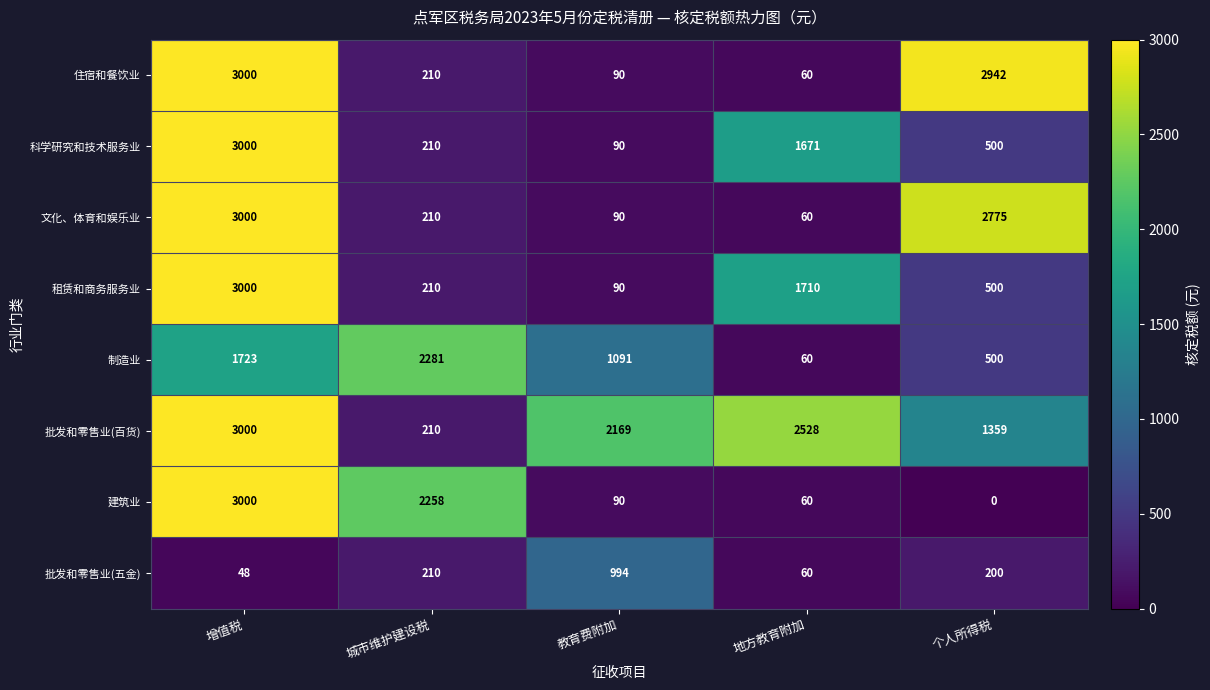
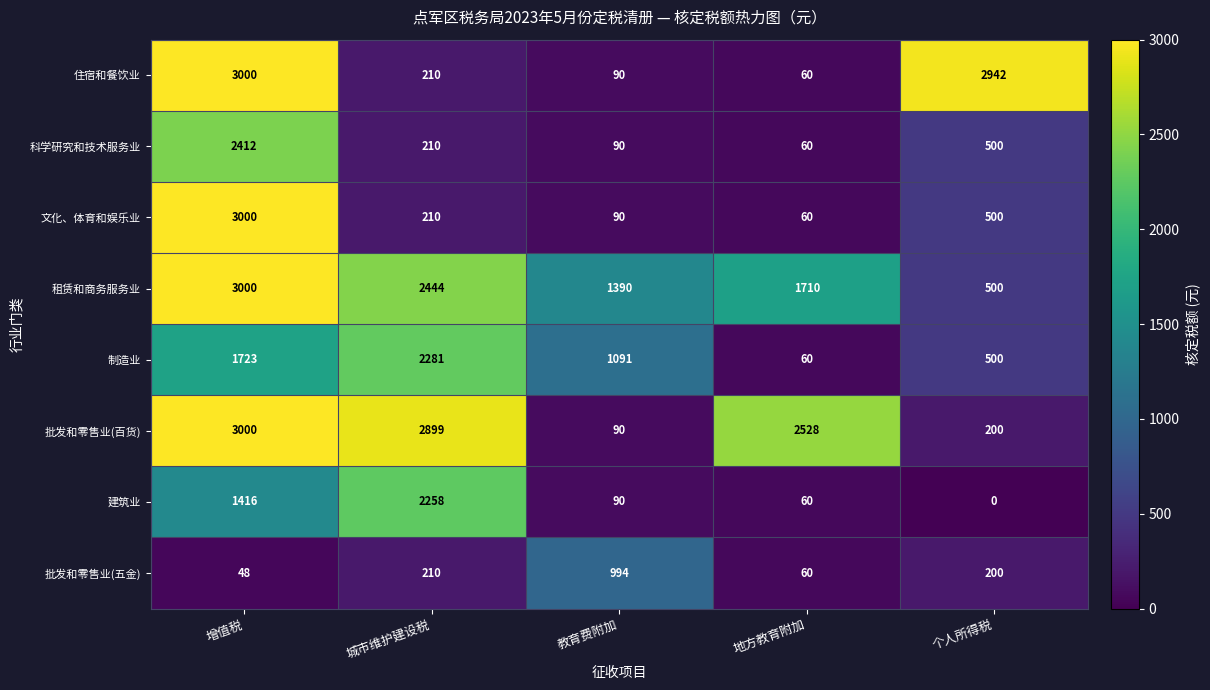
科学研究和技术服务业, 增值税: 3000 -> 2412
科学研究和技术服务业, 地方教育附加: 1671 -> 60
文化、体育和娱乐业, 个人所得税: 2775 -> 500
租赁和商务服务业, 城市维护建设税: 210 -> 2444
租赁和商务服务业, 教育费附加: 90 -> 1390
批发和零售业(百货), 城市维护建设税: 210 -> 2899
批发和零售业(百货), 教育费附加: 2169 -> 90
批发和零售业(百货), 个人所得税: 1359 -> 200
建筑业, 增值税: 3000 -> 1416
